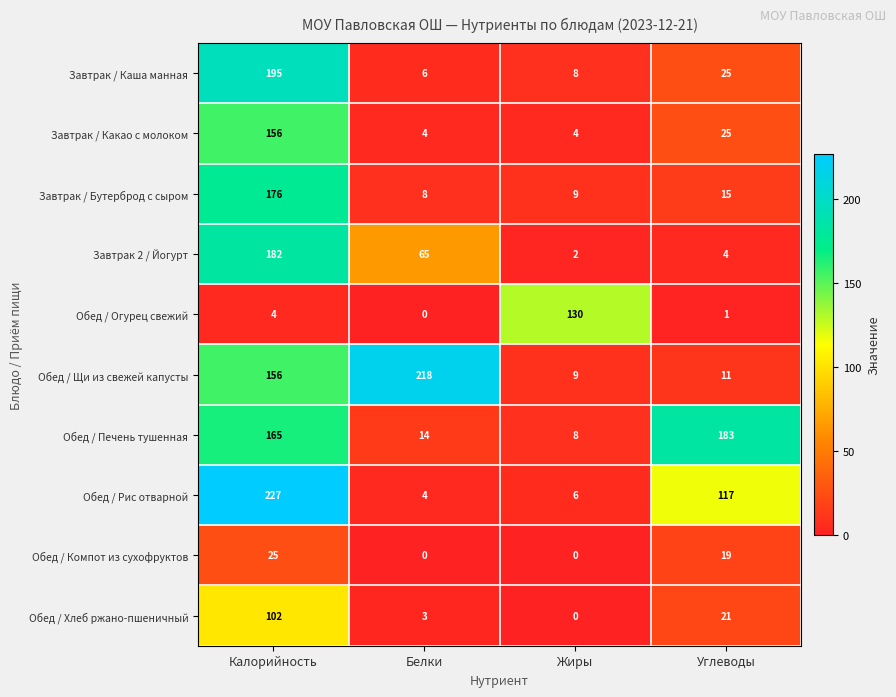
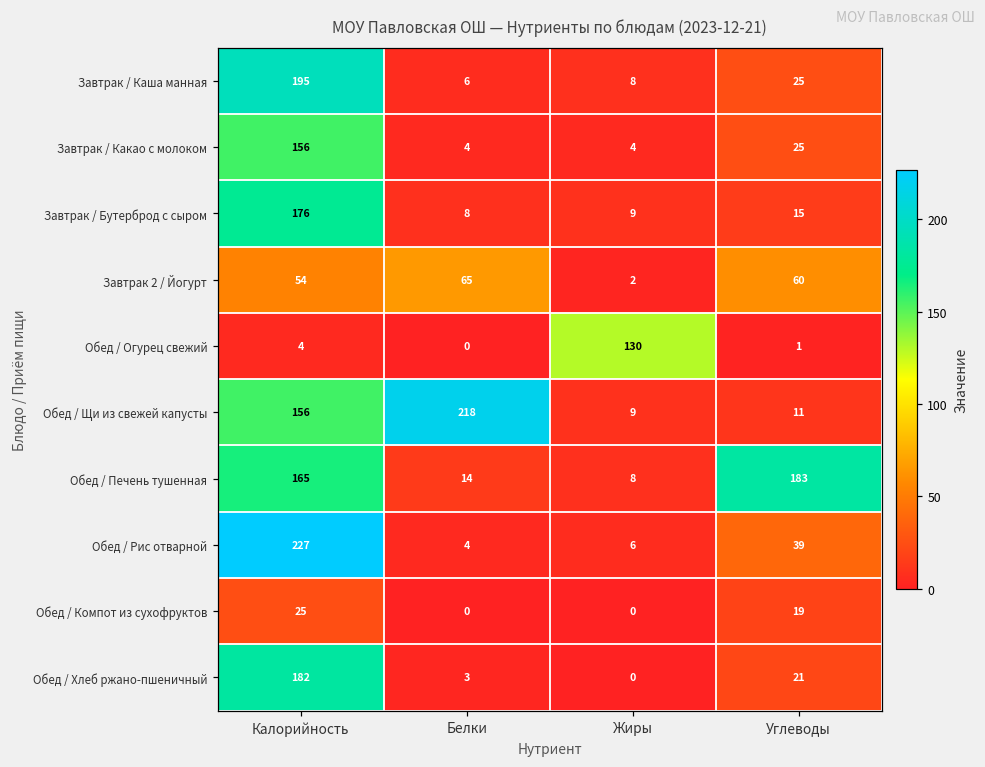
Завтрак 2 / Йогурт, Калорийность: 182 -> 54
Завтрак 2 / Йогурт, Углеводы: 4 -> 60
Обед / Рис отварной, Углеводы: 117 -> 39
Обед / Хлеб ржано-пшеничный, Калорийность: 102 -> 182
